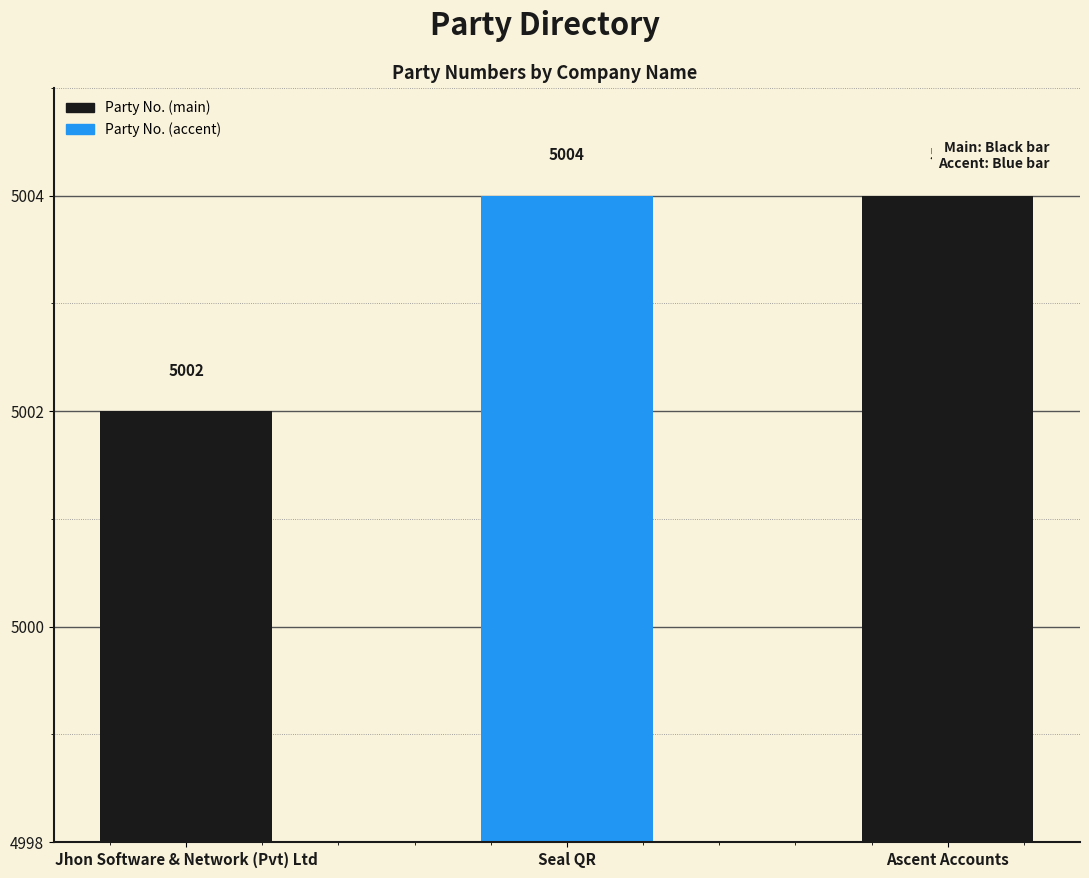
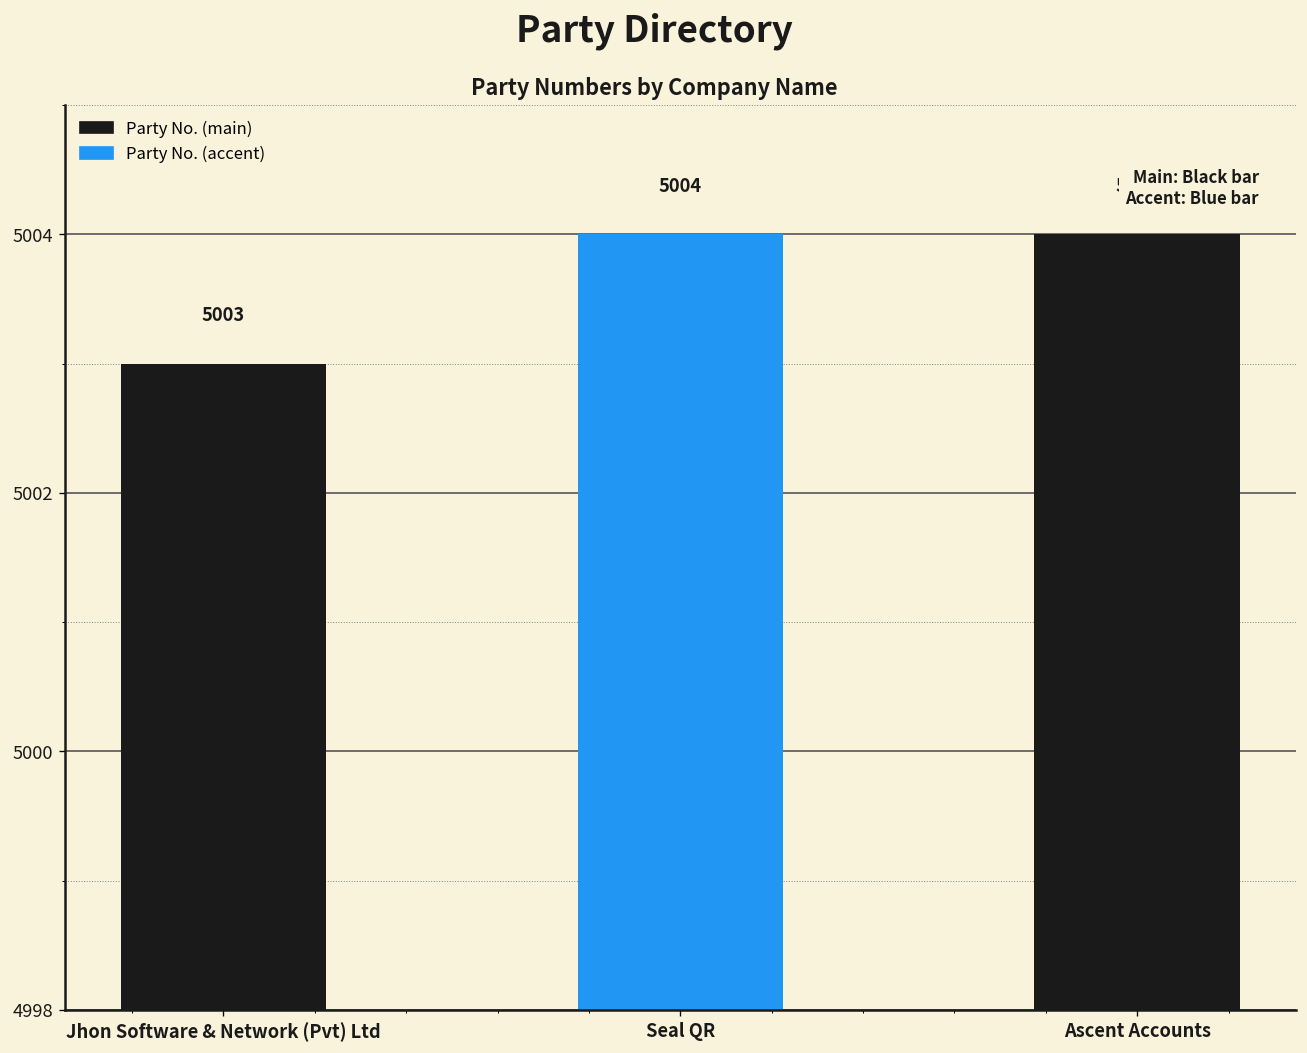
Jhon Software & Network (Pvt) Ltd: 5002 -> 5003
